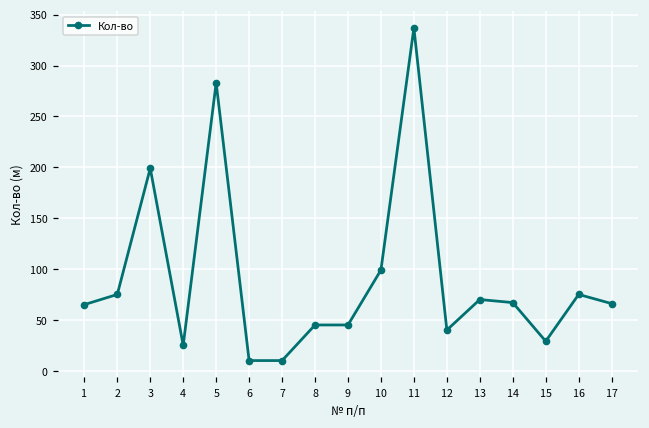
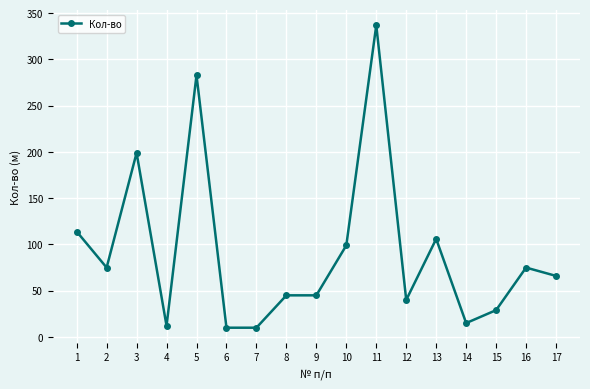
1: 70 -> 110
4: 30 -> 10
13: 70 -> 110
14: 70 -> 20
